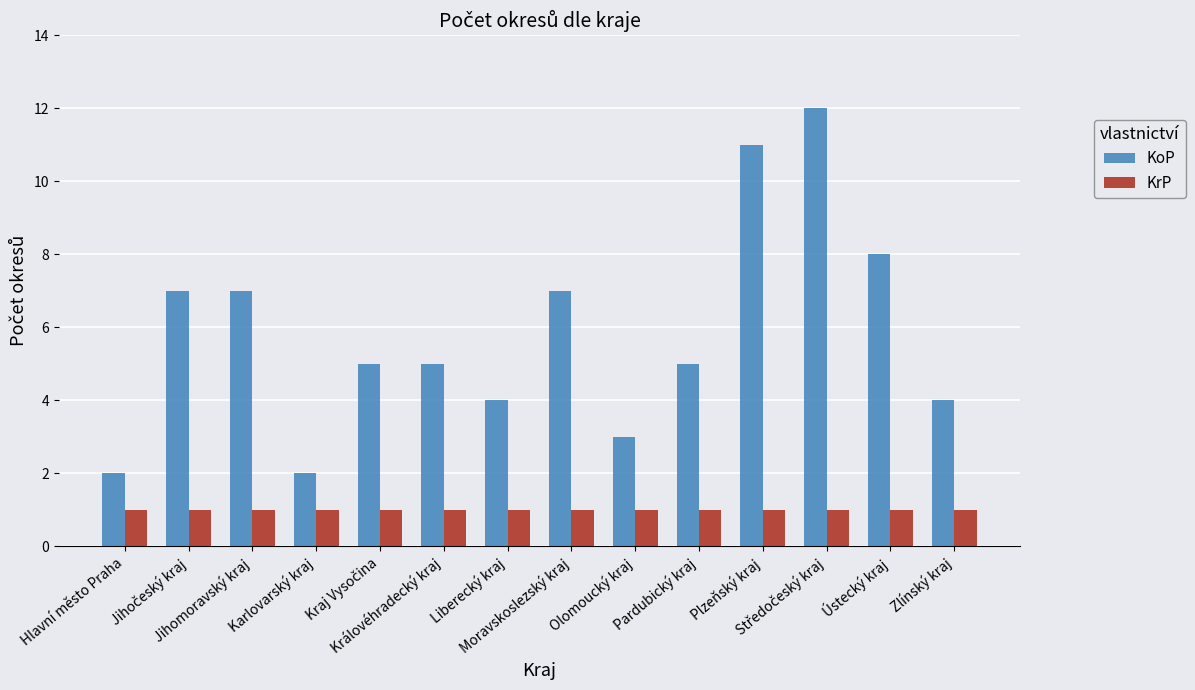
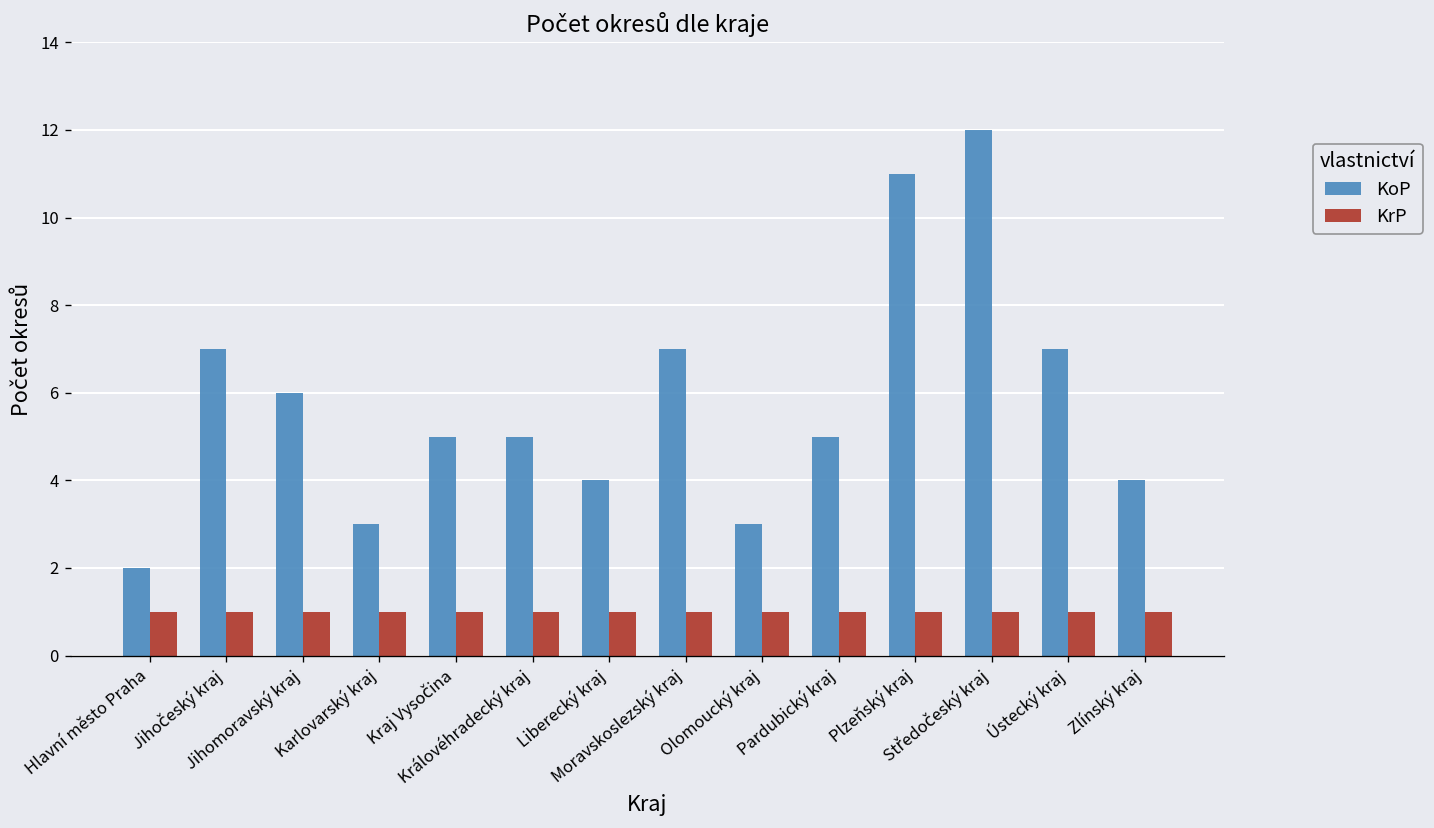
KoP, Jihomoravský kraj: 7 -> 6
KoP, Karlovarský kraj: 2 -> 3
KoP, Ústecký kraj: 8 -> 7
